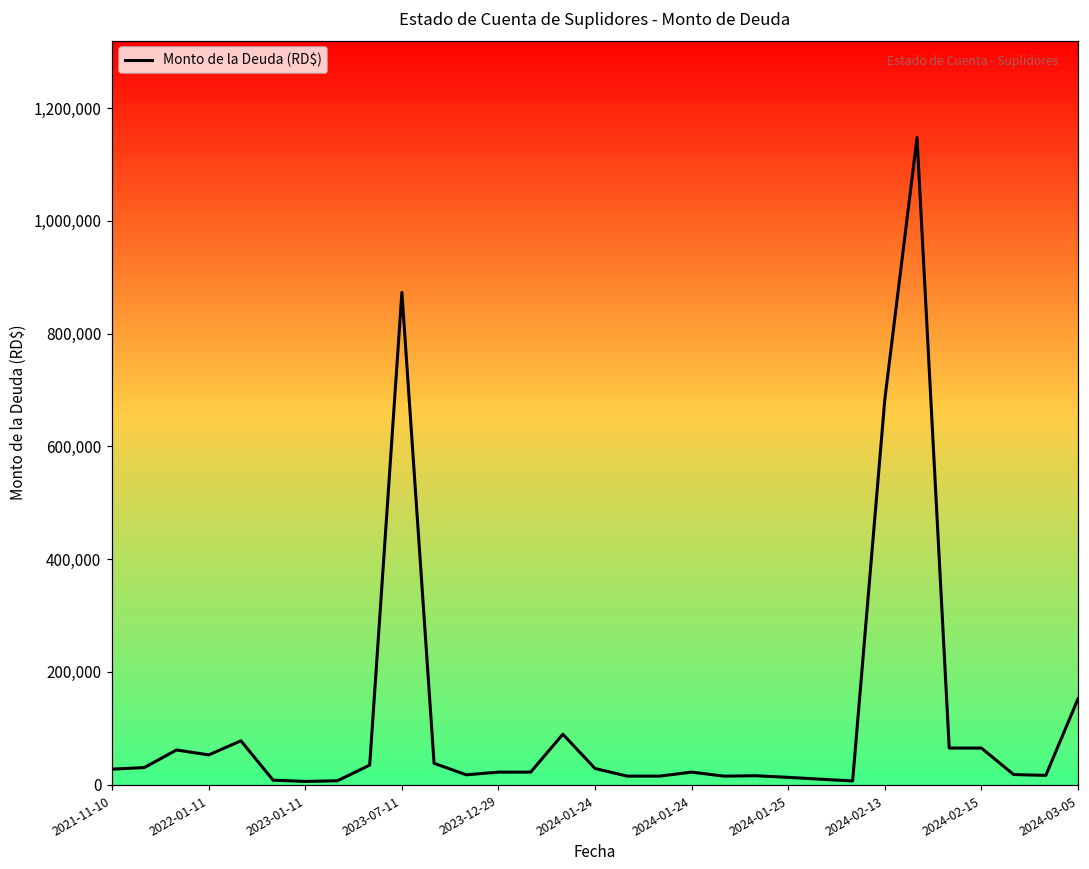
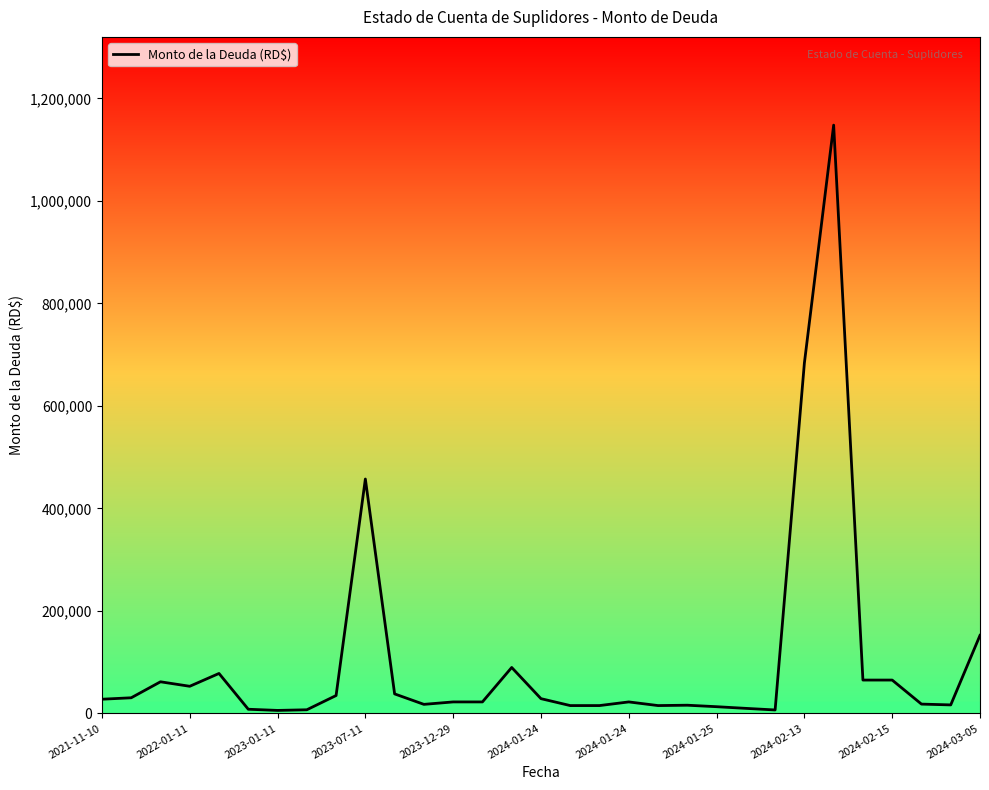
2023-07-11: 870,000 -> 460,000
